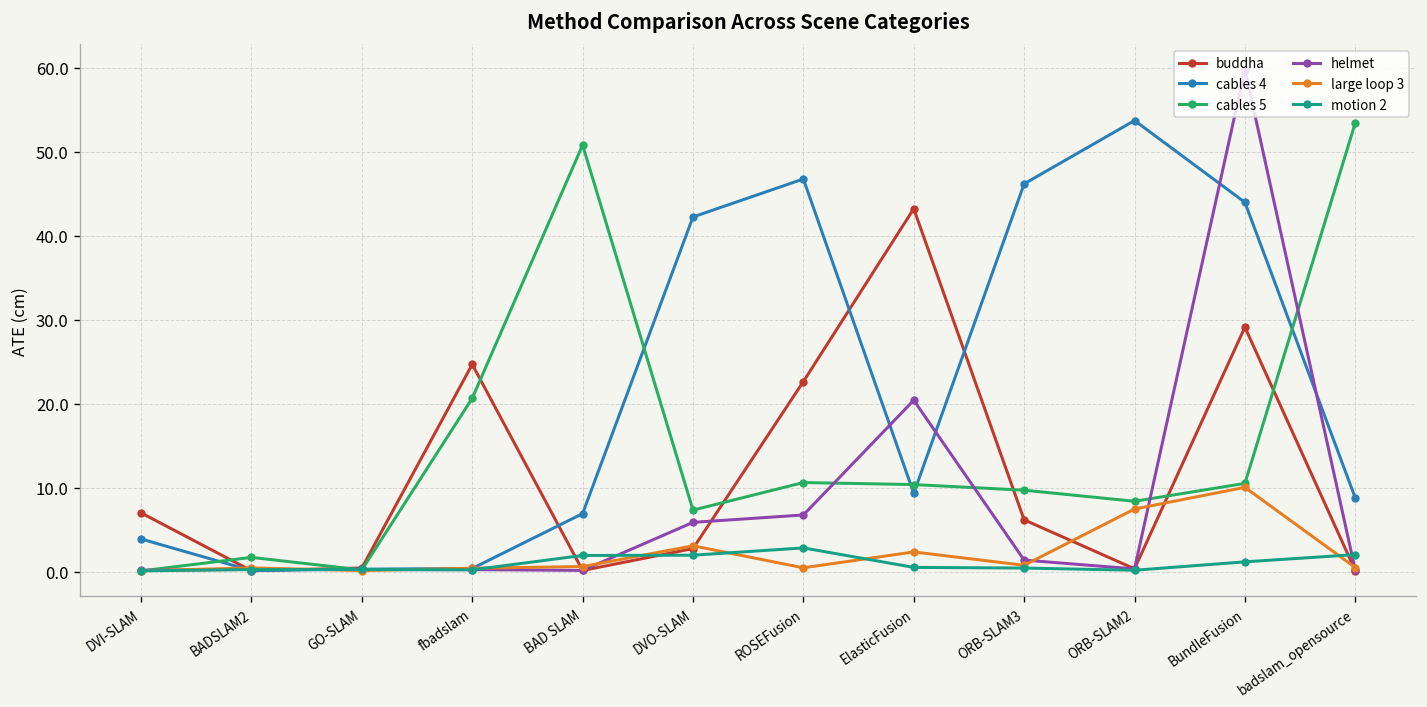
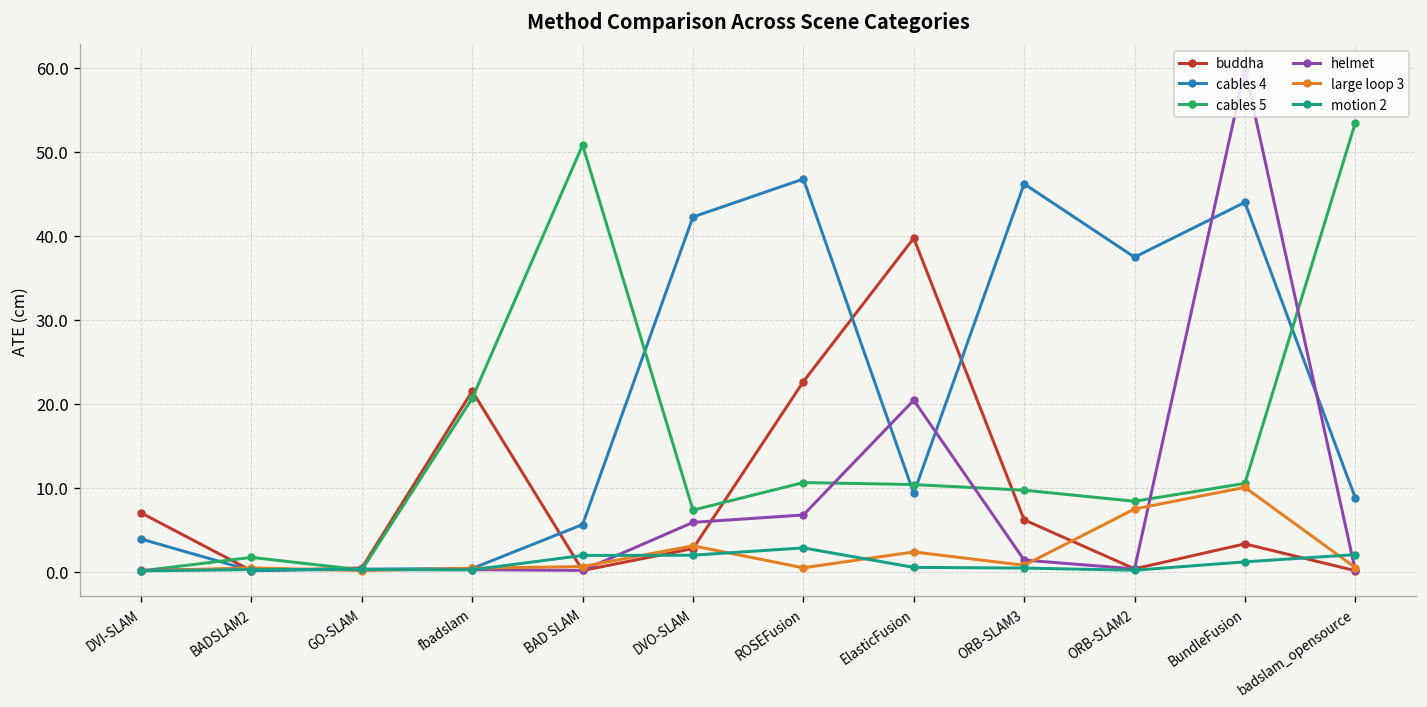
buddha, fbadslam: 25 -> 21
cables 4, BAD SLAM: 7 -> 6
buddha, ElasticFusion: 43 -> 40
cables 4, ORB-SLAM2: 54 -> 37
buddha, BundleFusion: 29 -> 3
